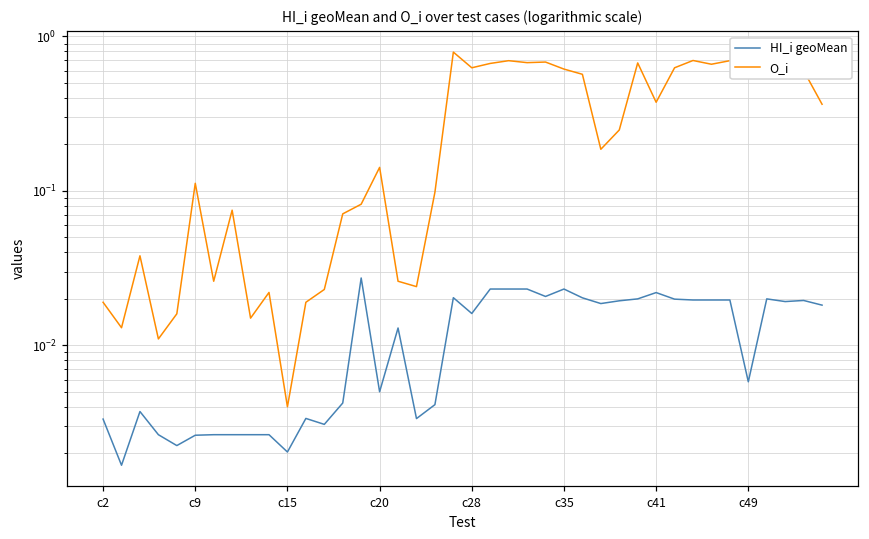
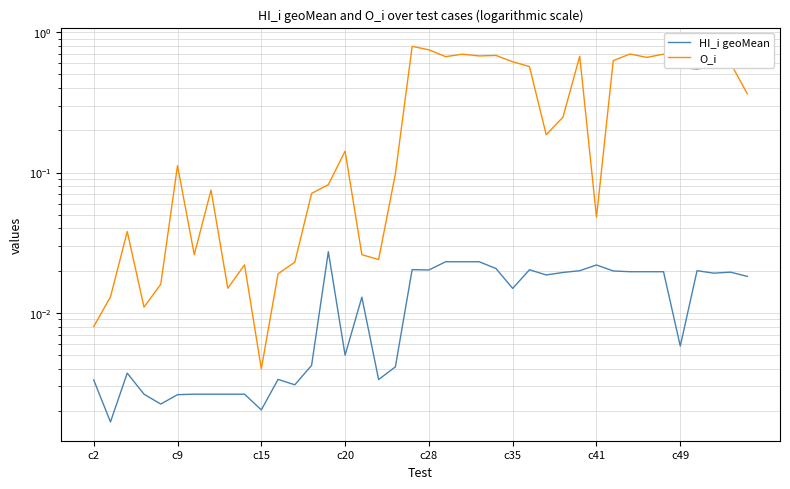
O_i, c2: 0.019 -> 0.008
HI_i geoMean, c28: 0.016 -> 0.020
O_i, c28: 0.6 -> 0.7
HI_i geoMean, c35: 0.023 -> 0.015
O_i, c41: 0.38 -> 0.048
